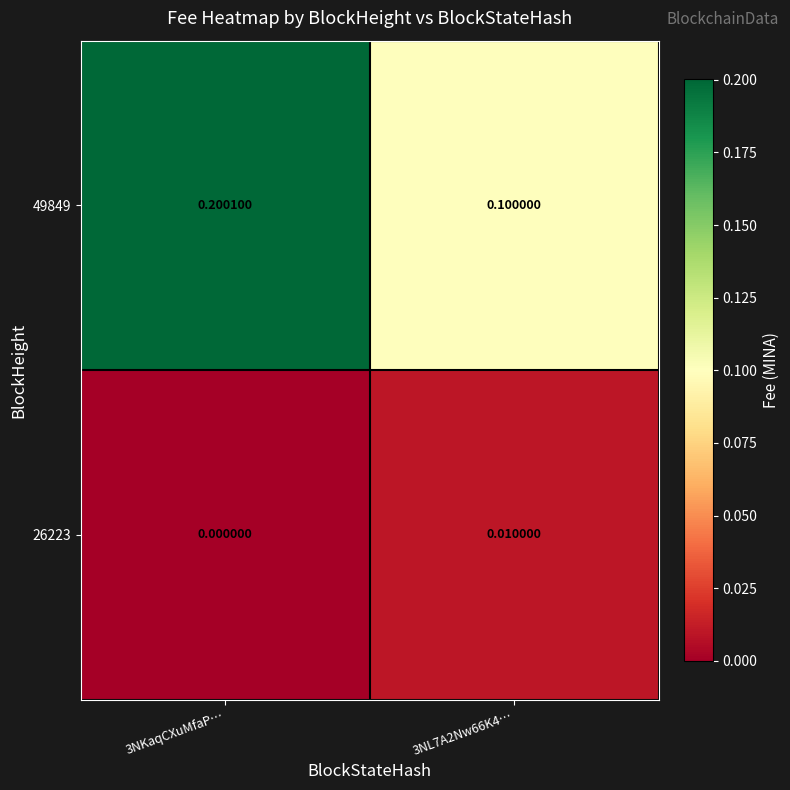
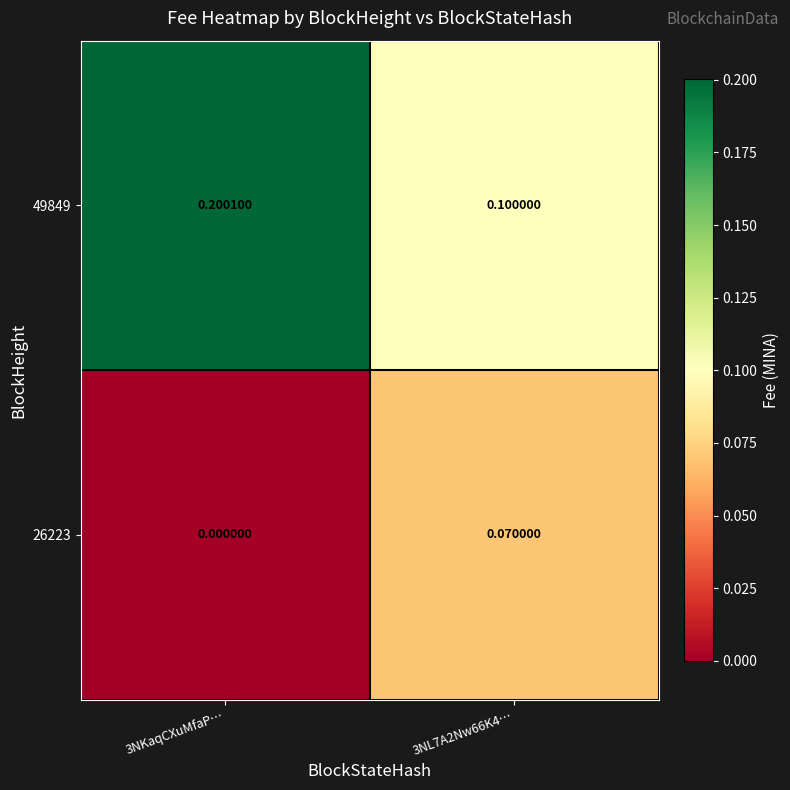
26223, 3NL7A2Nw66K4…: 0.010000 -> 0.070000
